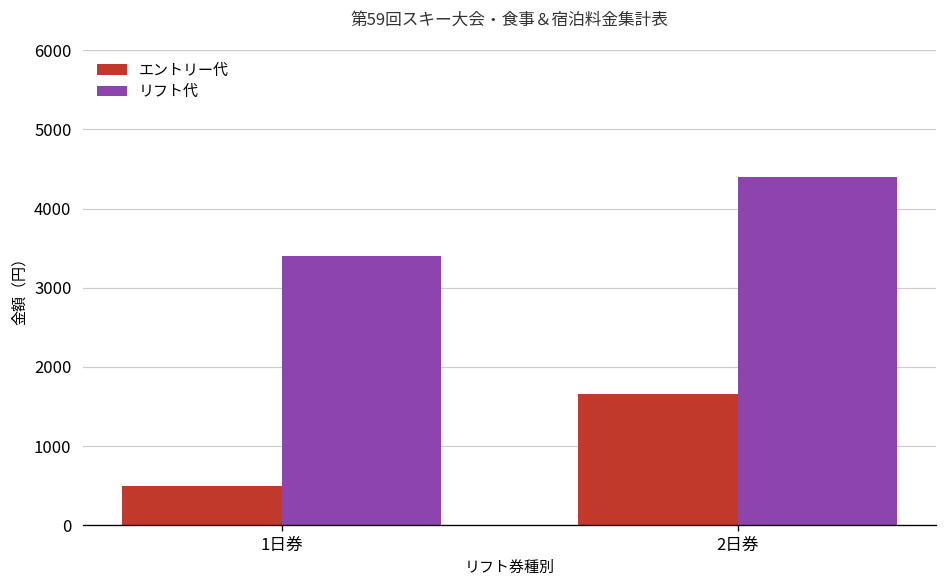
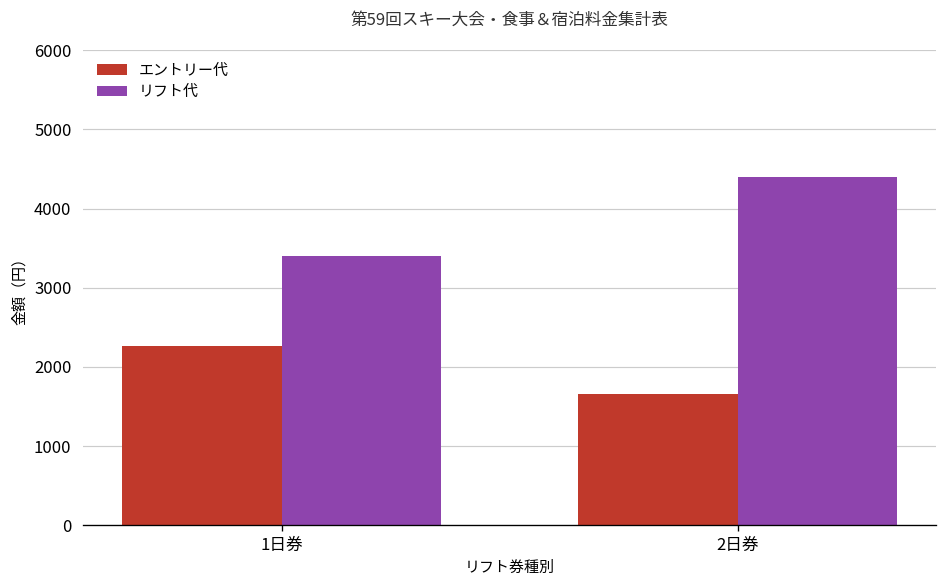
エントリー代, 1日券: 500 -> 2300
